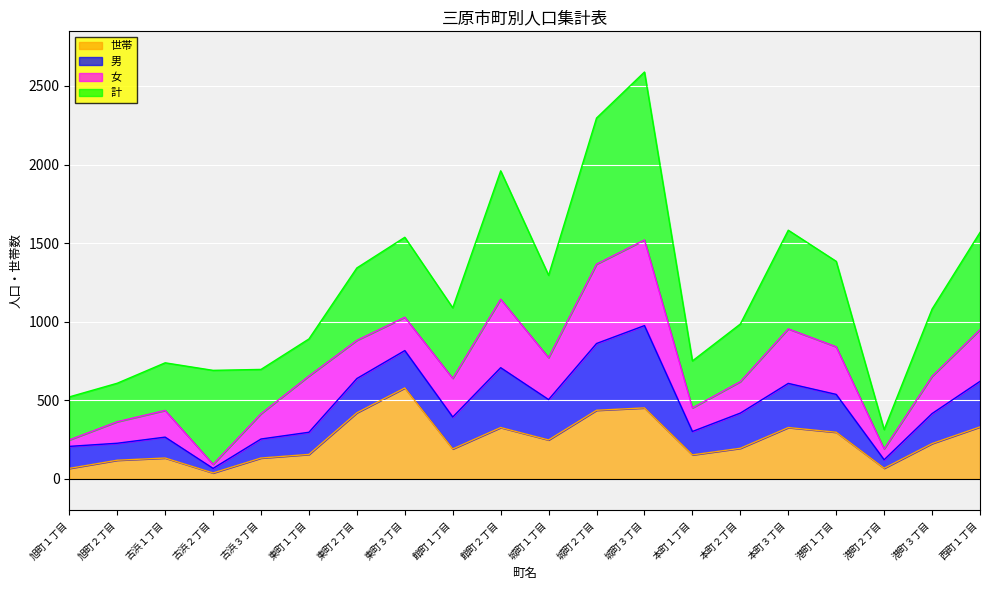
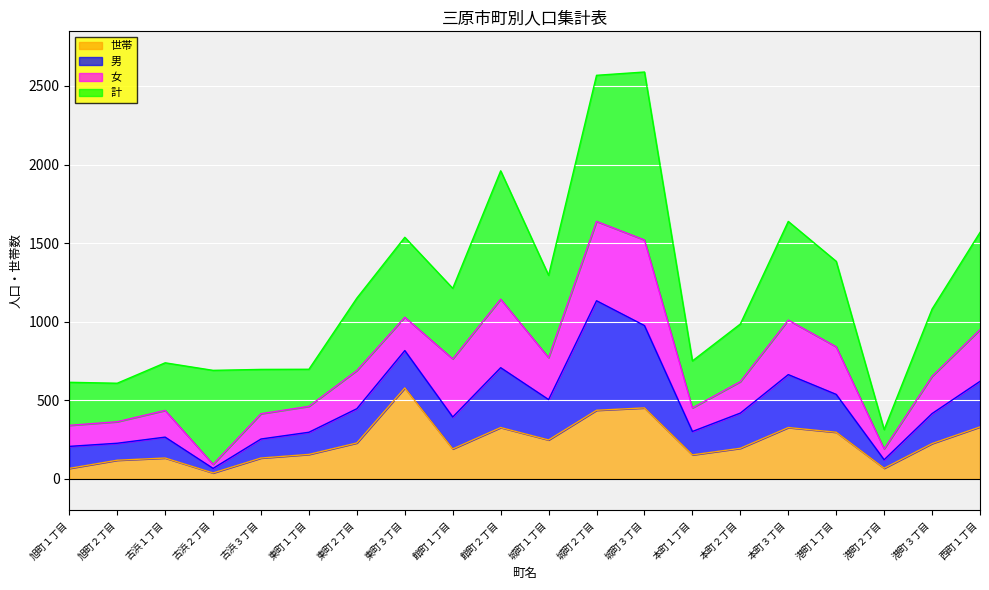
女, 旭町１丁目: 40 -> 130
女, 東町１丁目: 360 -> 170
世帯, 東町２丁目: 420 -> 230
女, 館町１丁目: 250 -> 370
男, 城町２丁目: 430 -> 700
男, 本町３丁目: 280 -> 340
